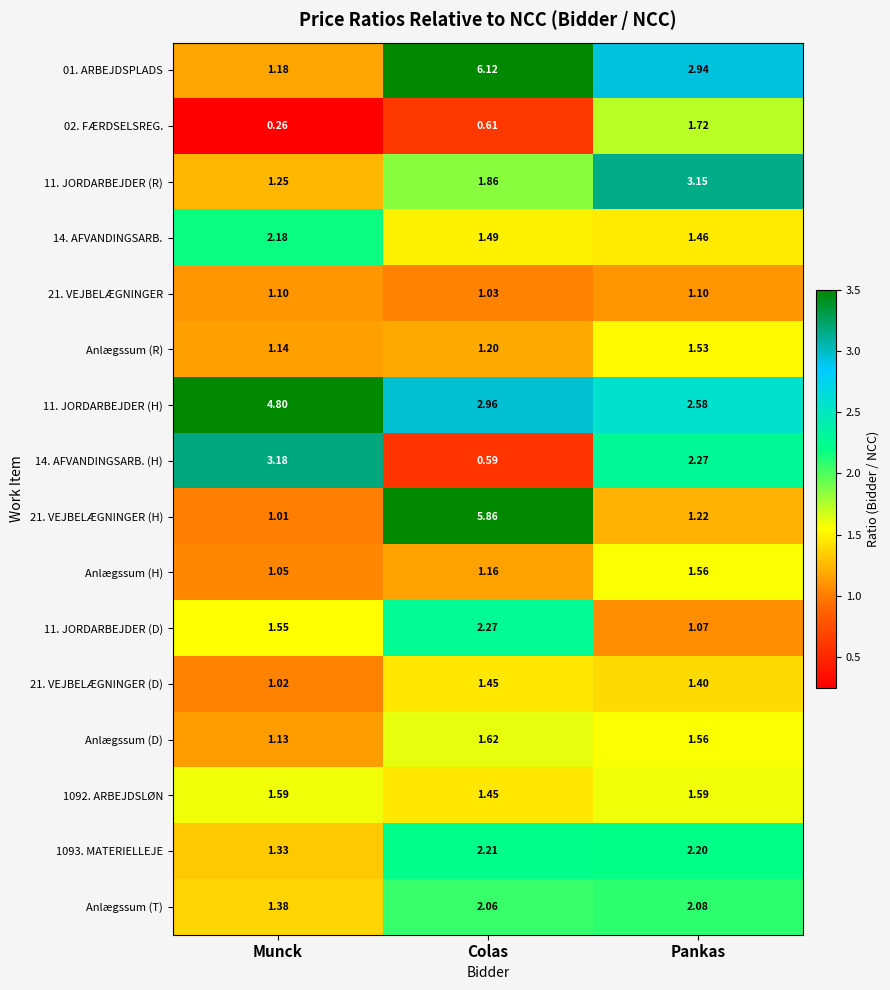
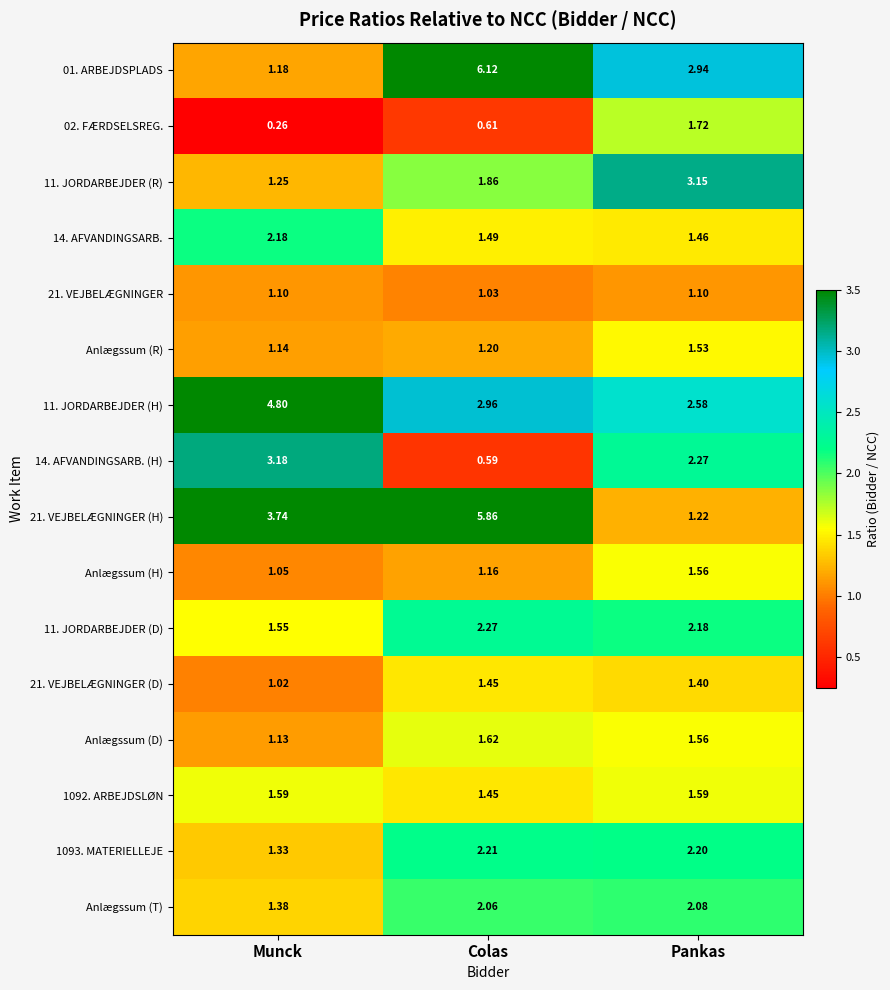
21. VEJBELÆGNINGER (H), Munck: 1.01 -> 3.74
11. JORDARBEJDER (D), Pankas: 1.07 -> 2.18
